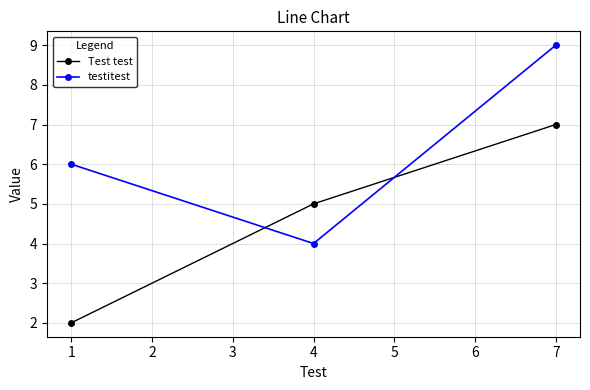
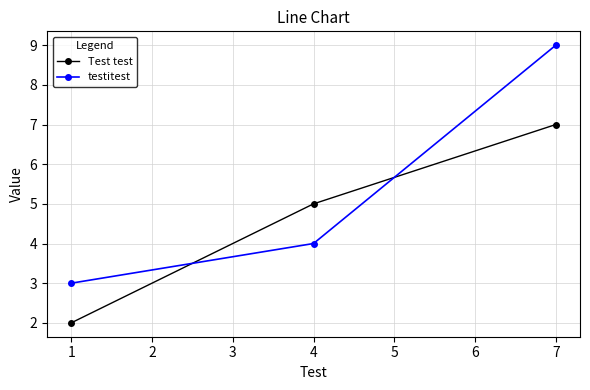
testitest, 1: 6 -> 3
